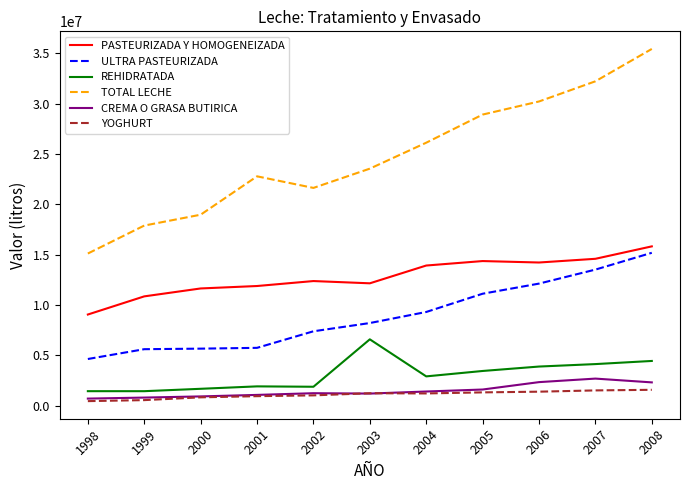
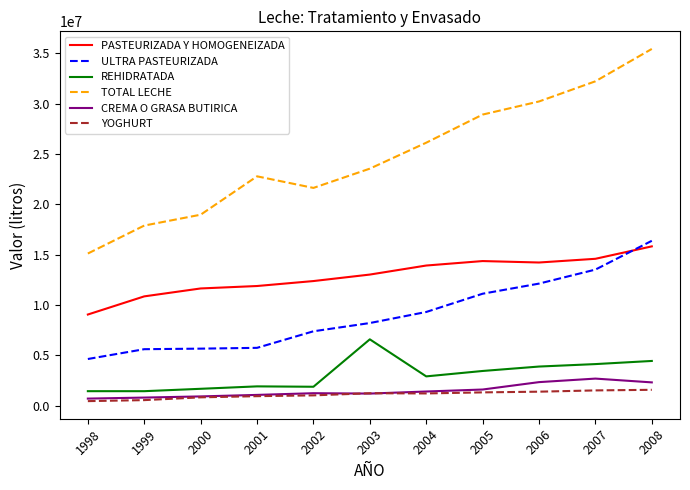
PASTEURIZADA Y HOMOGENEIZADA, 2003: 12100000 -> 13000000
ULTRA PASTEURIZADA, 2008: 15200000 -> 16400000
